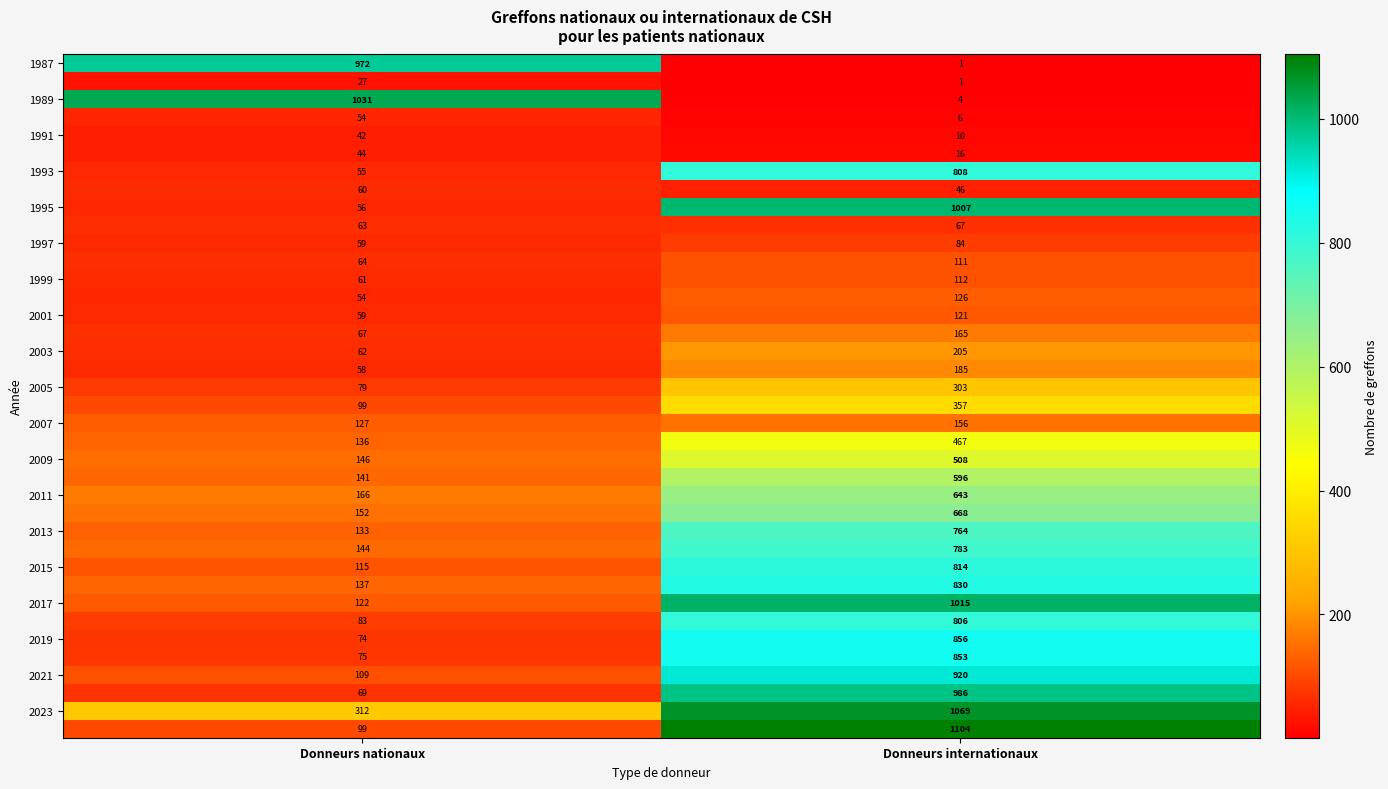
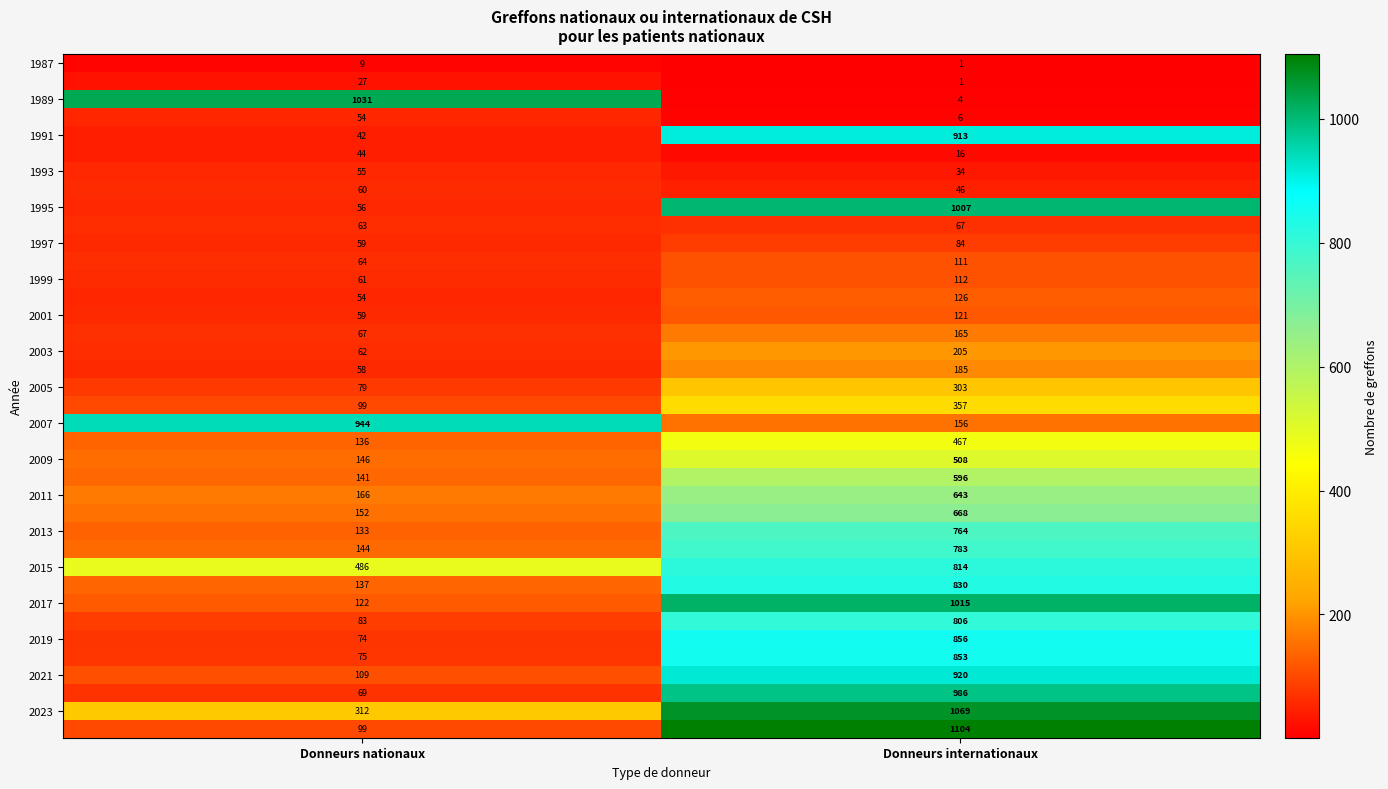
1987, Donneurs nationaux: 972 -> 9
1991, Donneurs internationaux: 10 -> 913
1993, Donneurs internationaux: 808 -> 34
2007, Donneurs nationaux: 127 -> 944
2015, Donneurs nationaux: 115 -> 486
